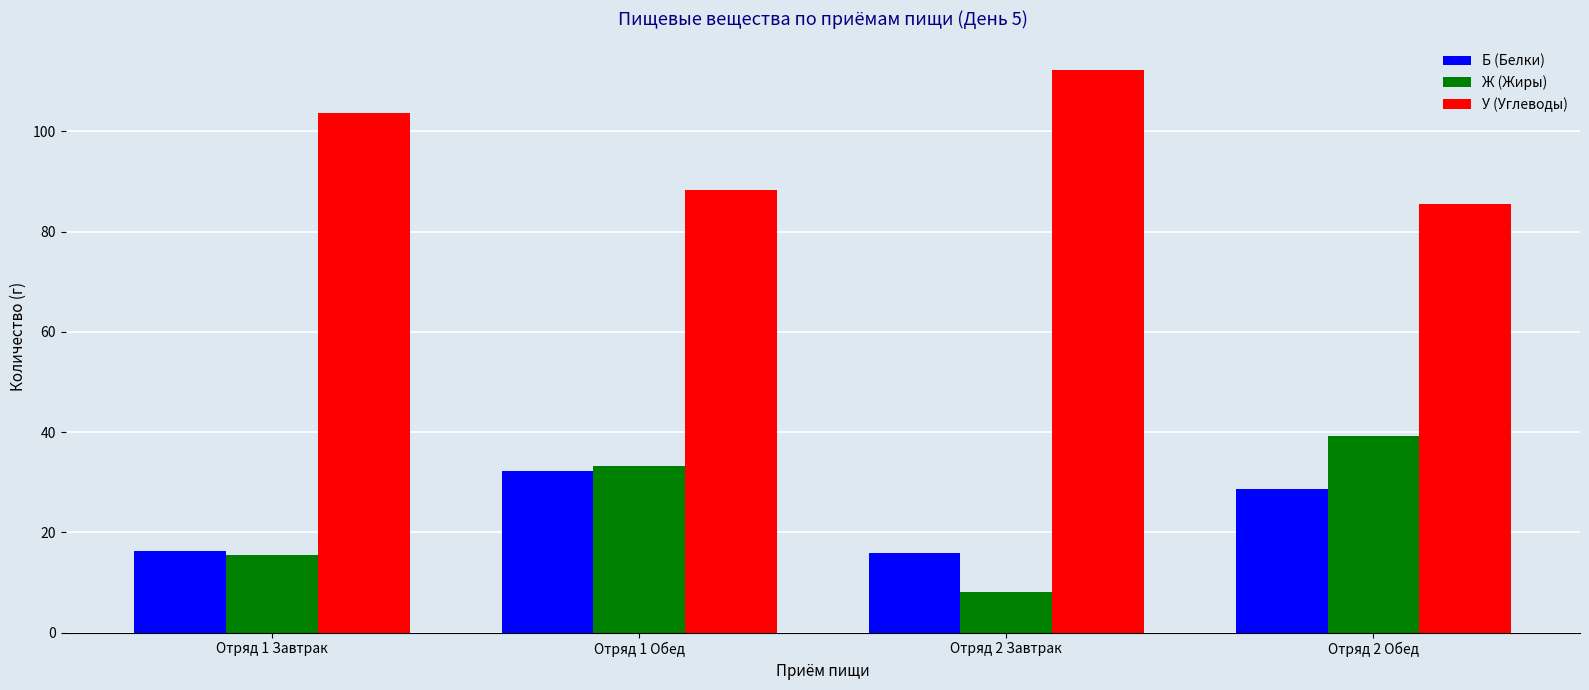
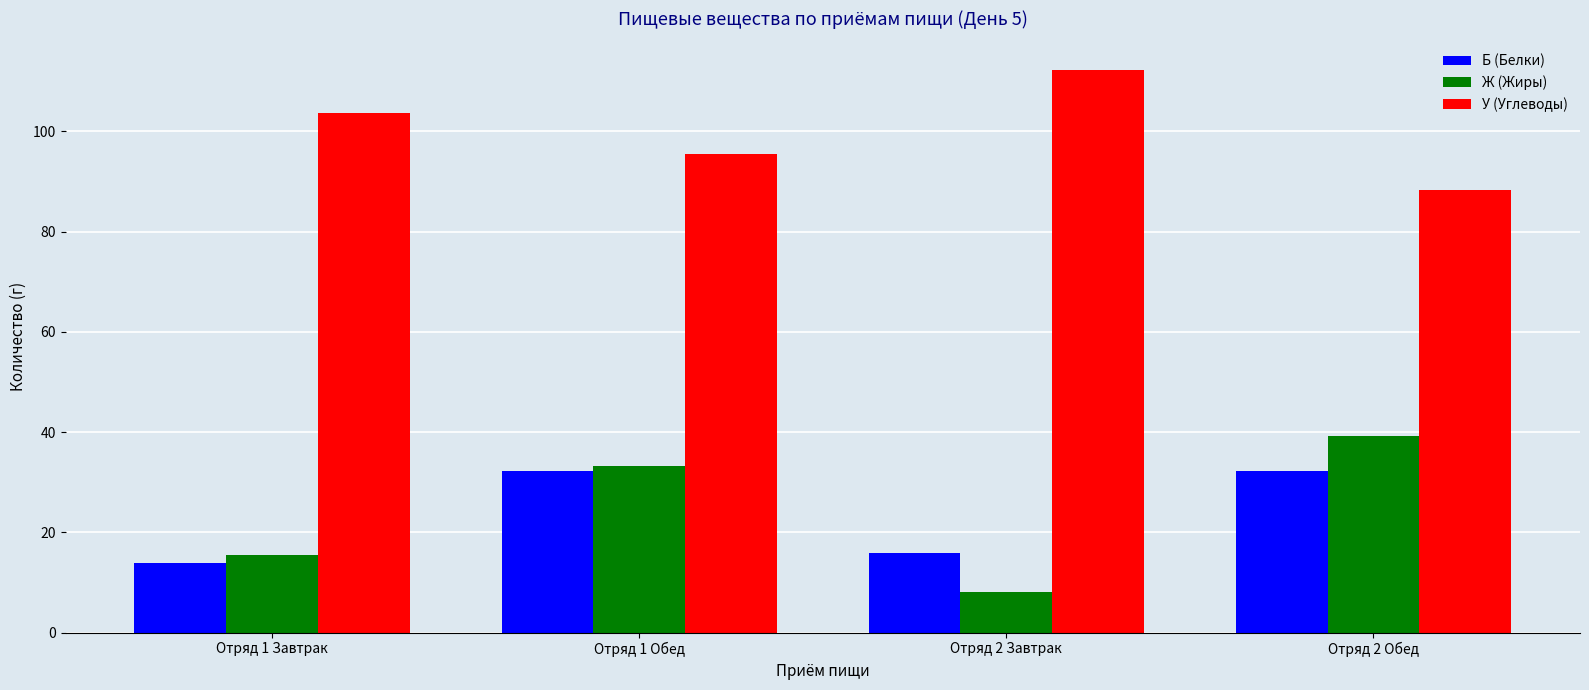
Б (Белки), Отряд 1 Завтрак: 16 -> 14
У (Углеводы), Отряд 1 Обед: 88 -> 96
Б (Белки), Отряд 2 Обед: 29 -> 32
У (Углеводы), Отряд 2 Обед: 86 -> 88
